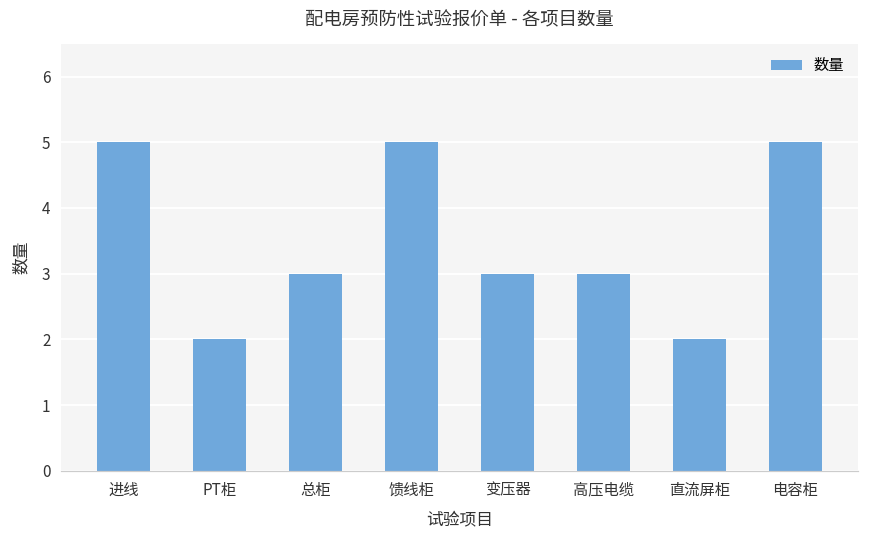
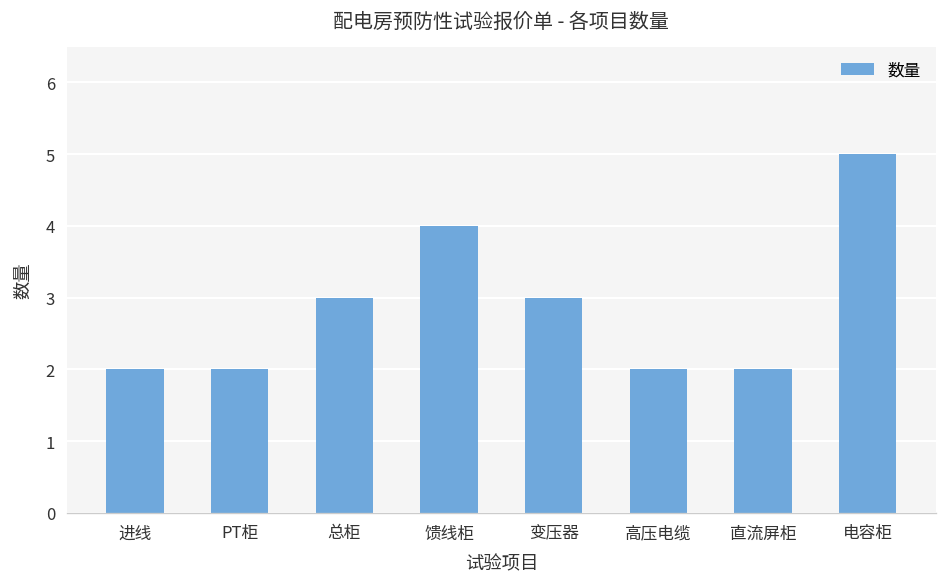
进线: 5 -> 2
馈线柜: 5 -> 4
高压电缆: 3 -> 2
